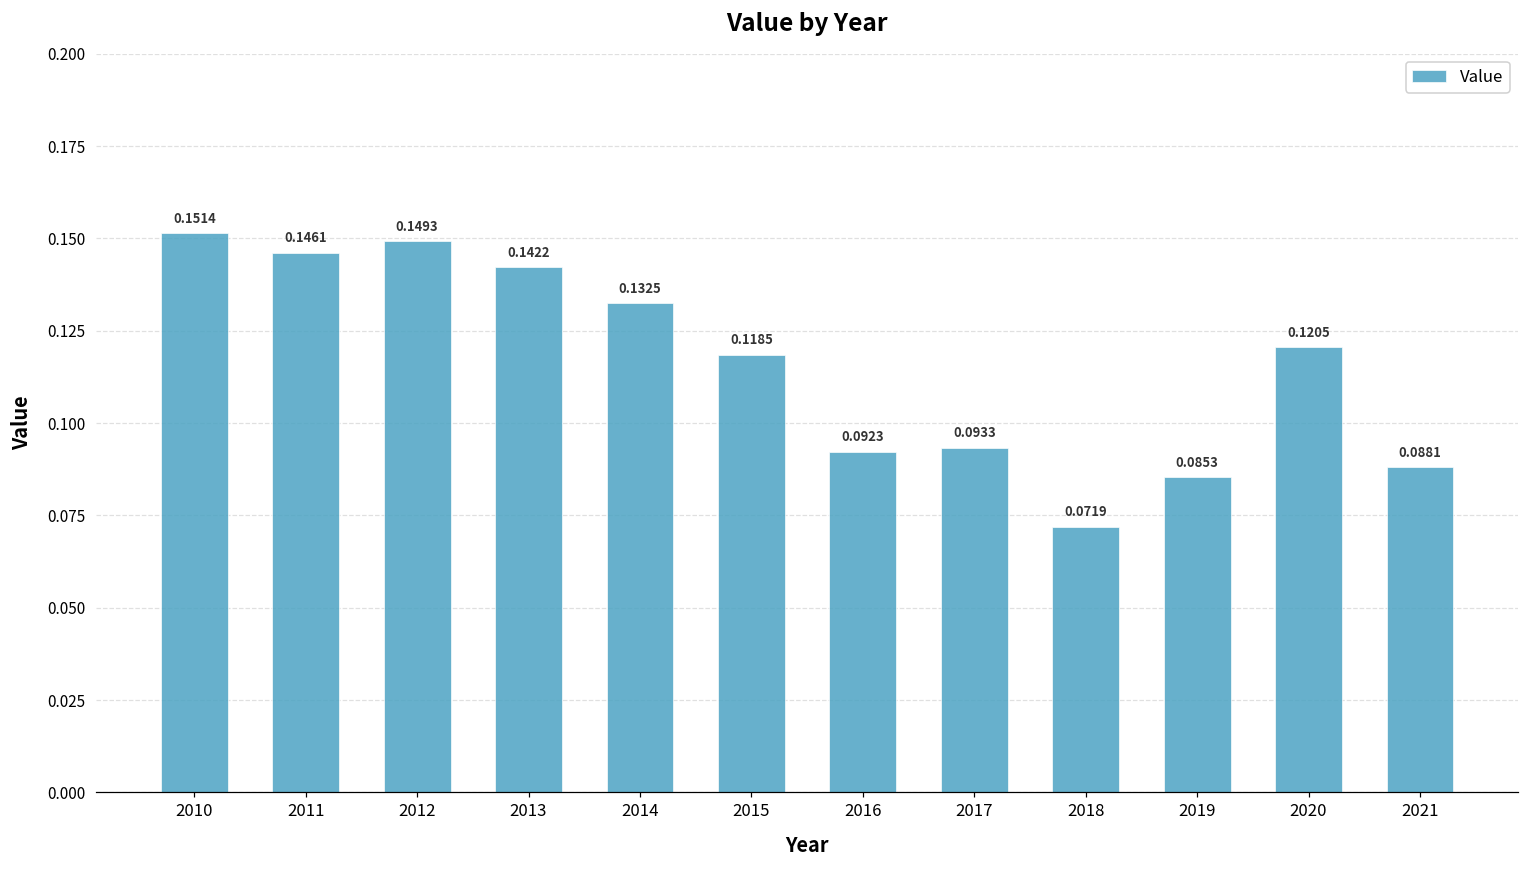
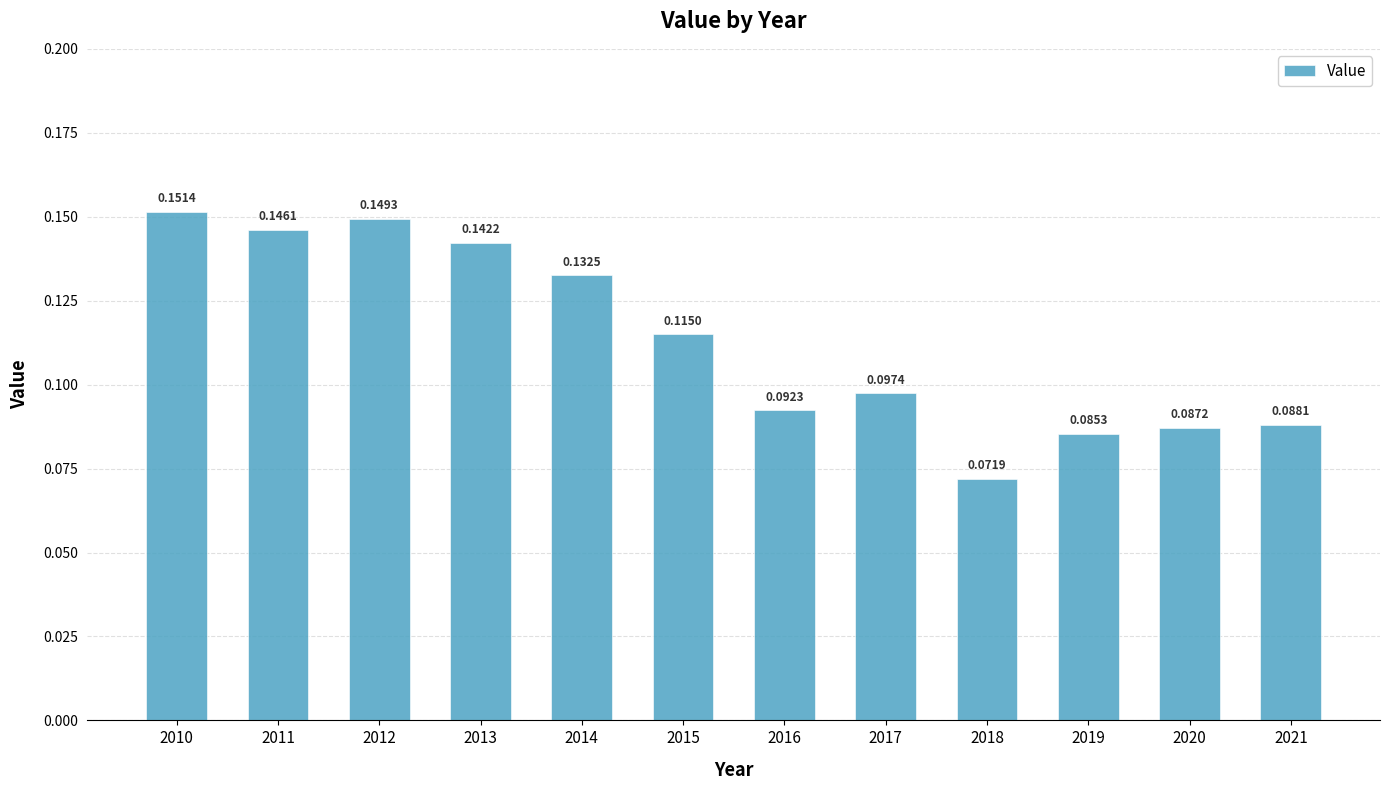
2015: 0.1185 -> 0.1150
2017: 0.0933 -> 0.0974
2020: 0.1205 -> 0.0872
